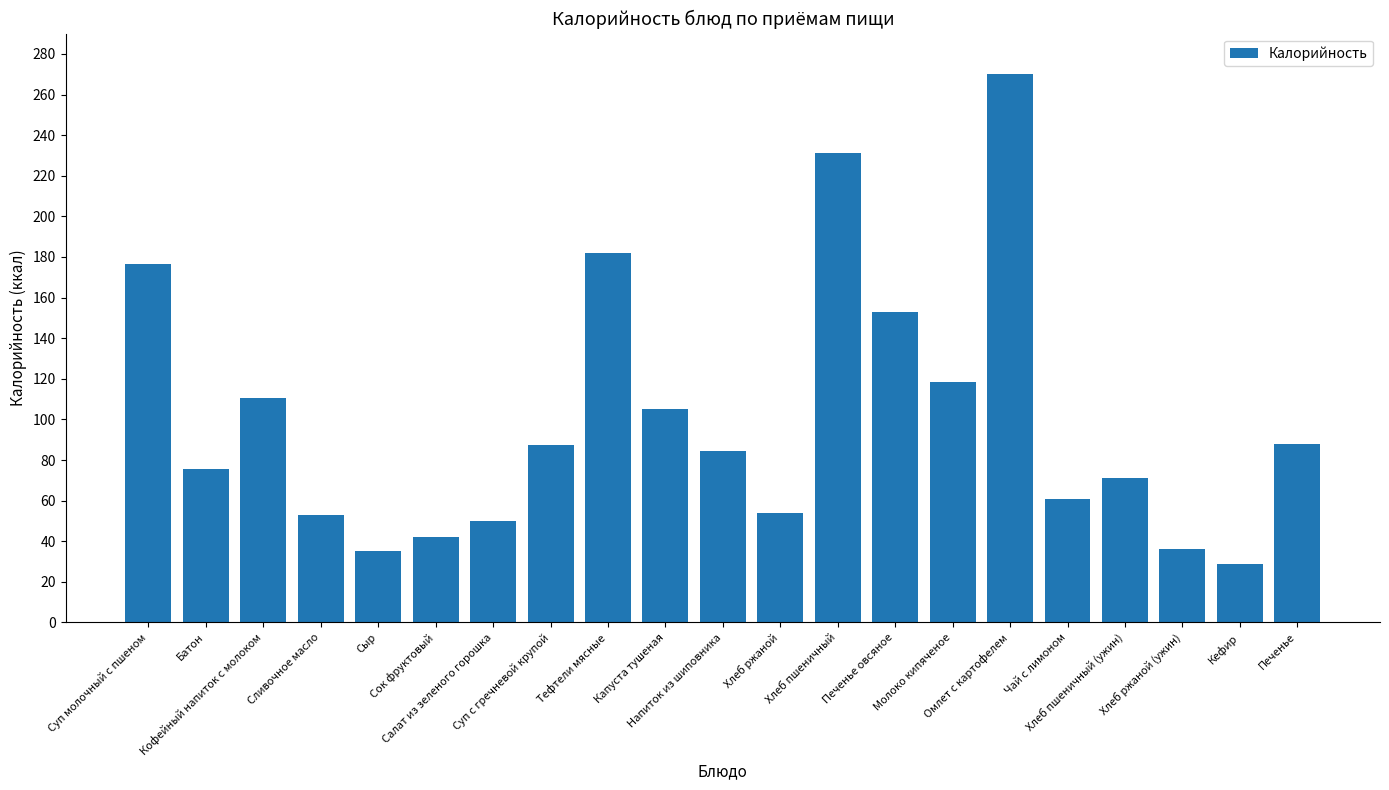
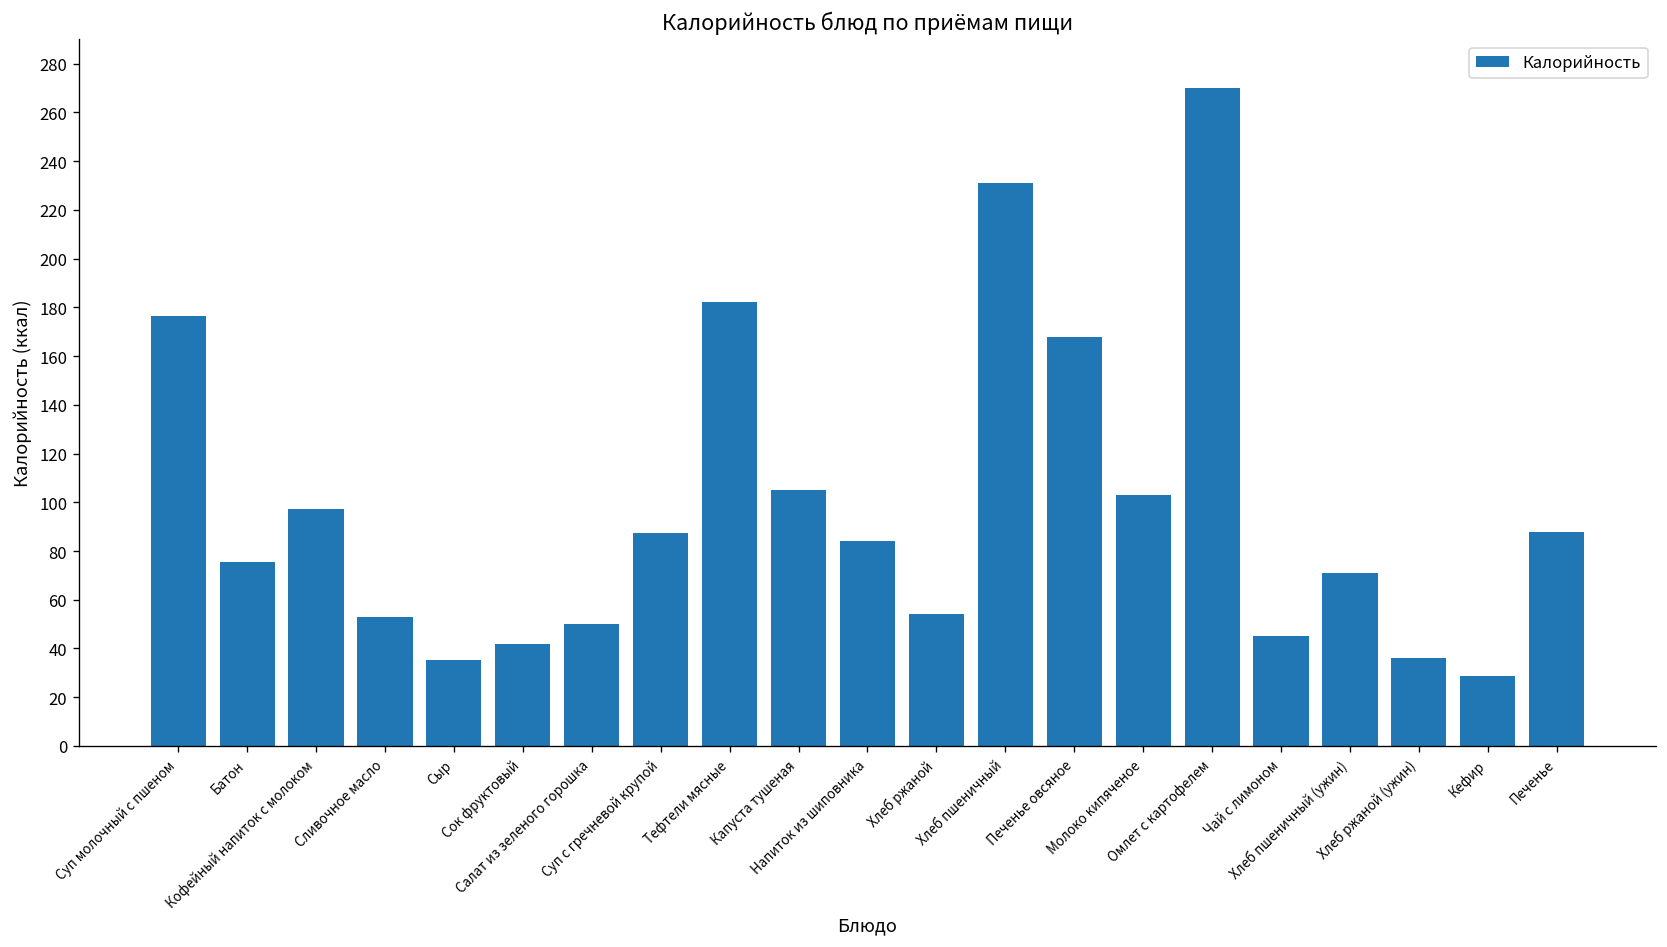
Кофейный напиток с молоком: 110 -> 97
Печенье овсяное: 153 -> 168
Молоко кипяченое: 119 -> 103
Чай с лимоном: 61 -> 45
